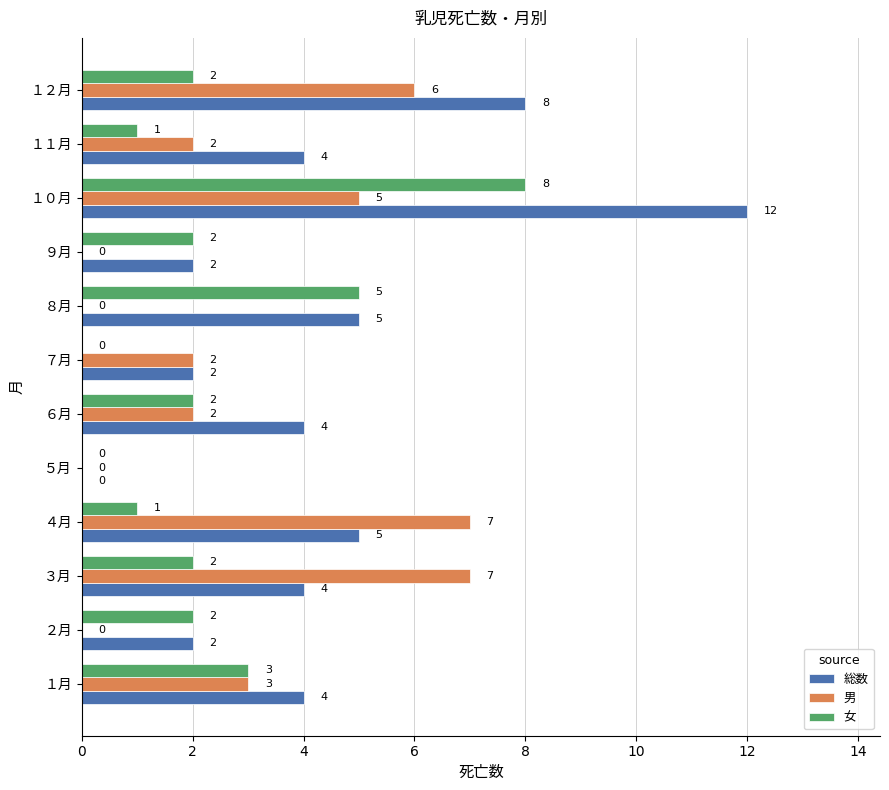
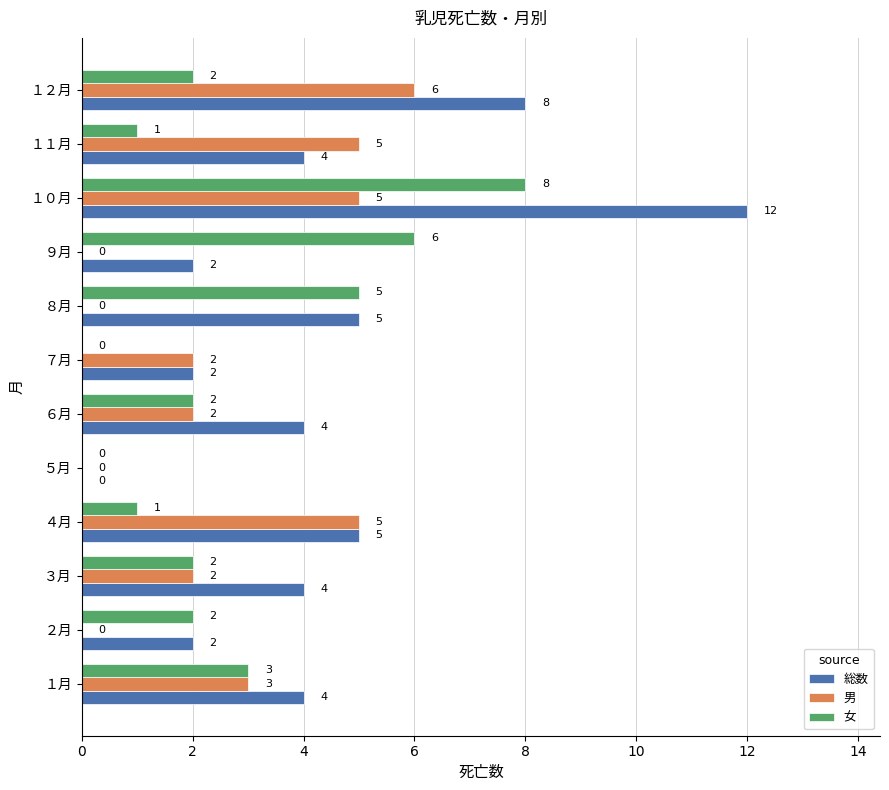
男, １１月: 2 -> 5
女, ９月: 2 -> 6
男, ４月: 7 -> 5
男, ３月: 7 -> 2
